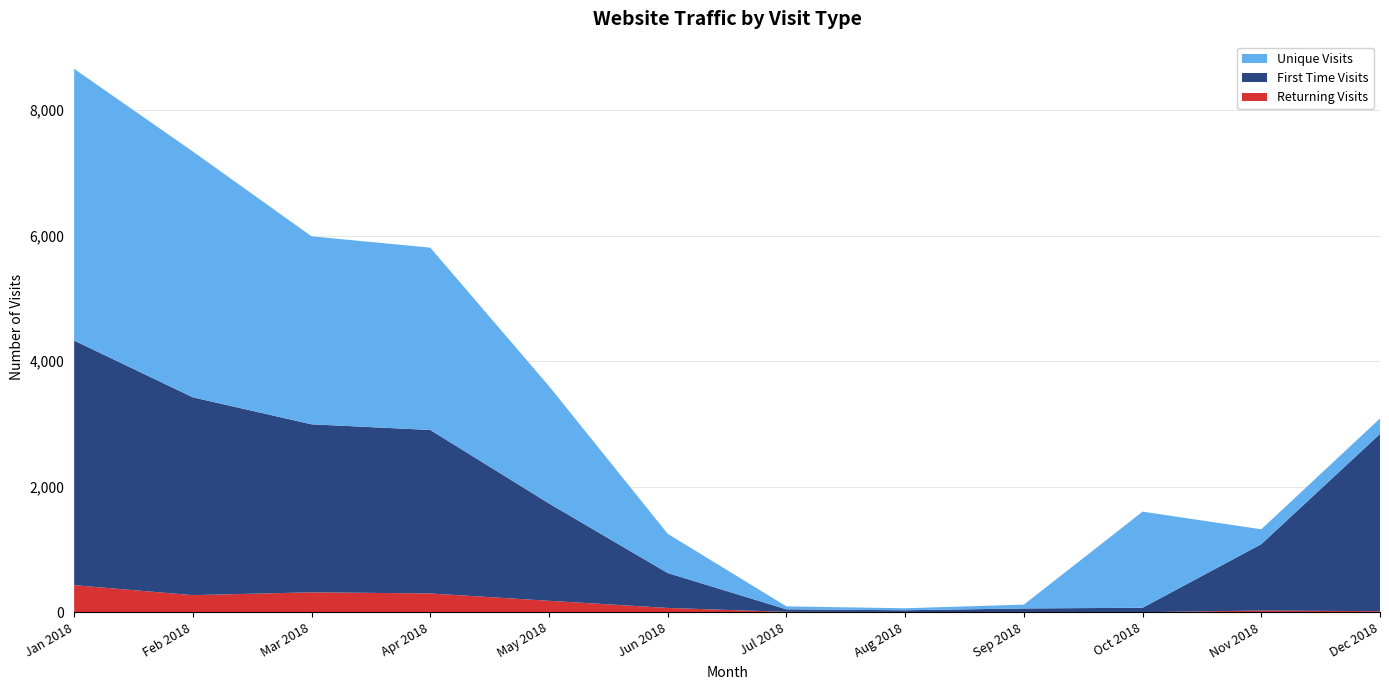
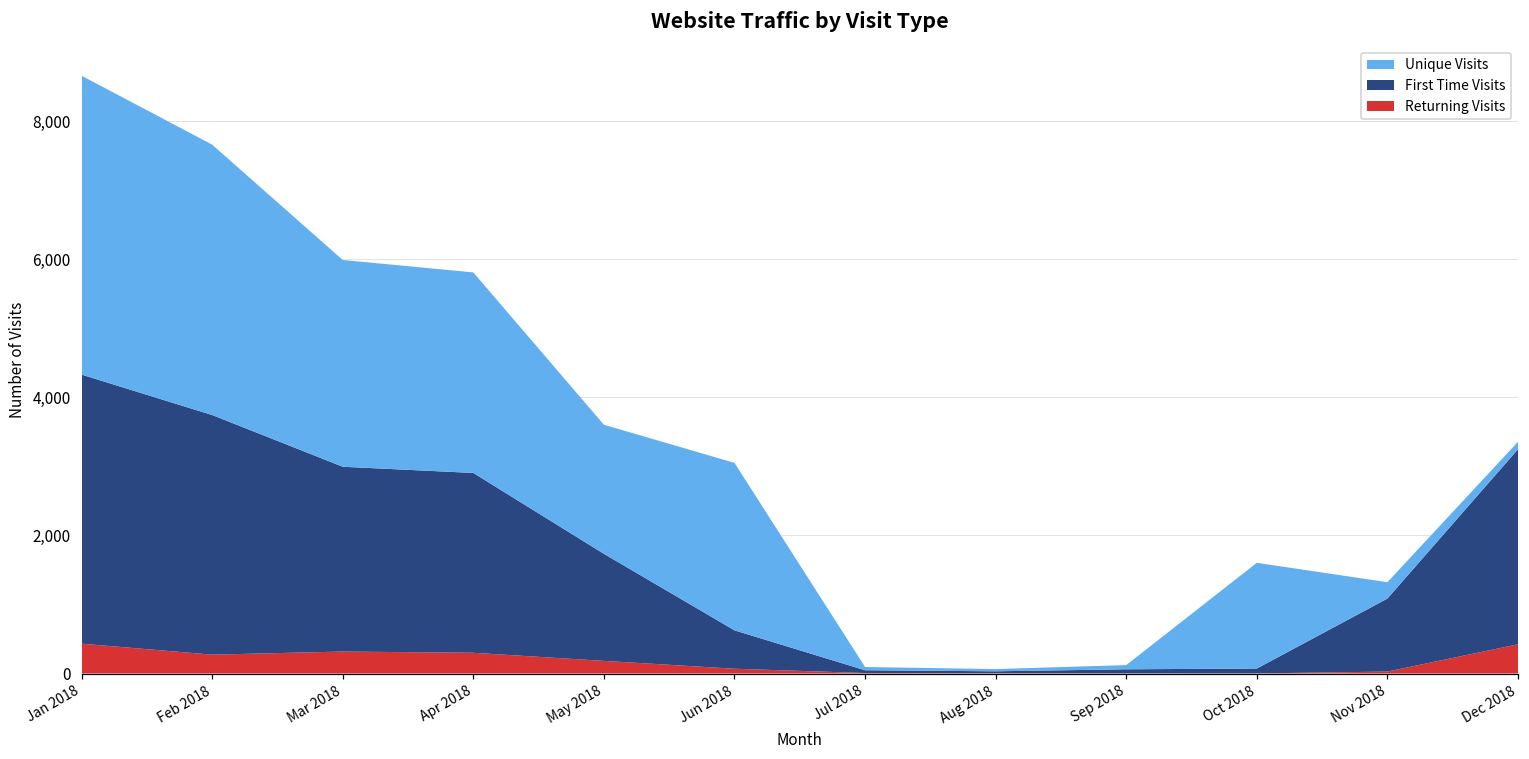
First Time Visits, Feb 2018: 3,200 -> 3,500
Unique Visits, Jun 2018: 600 -> 2,400
Returning Visits, Dec 2018: 0 -> 400
Unique Visits, Dec 2018: 200 -> 100
